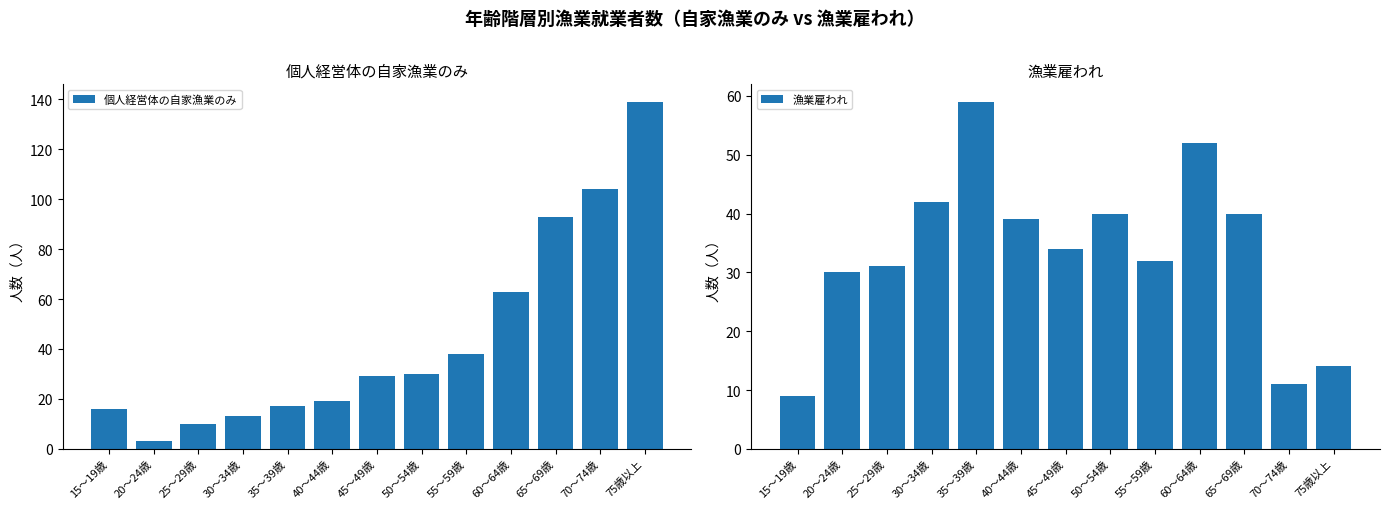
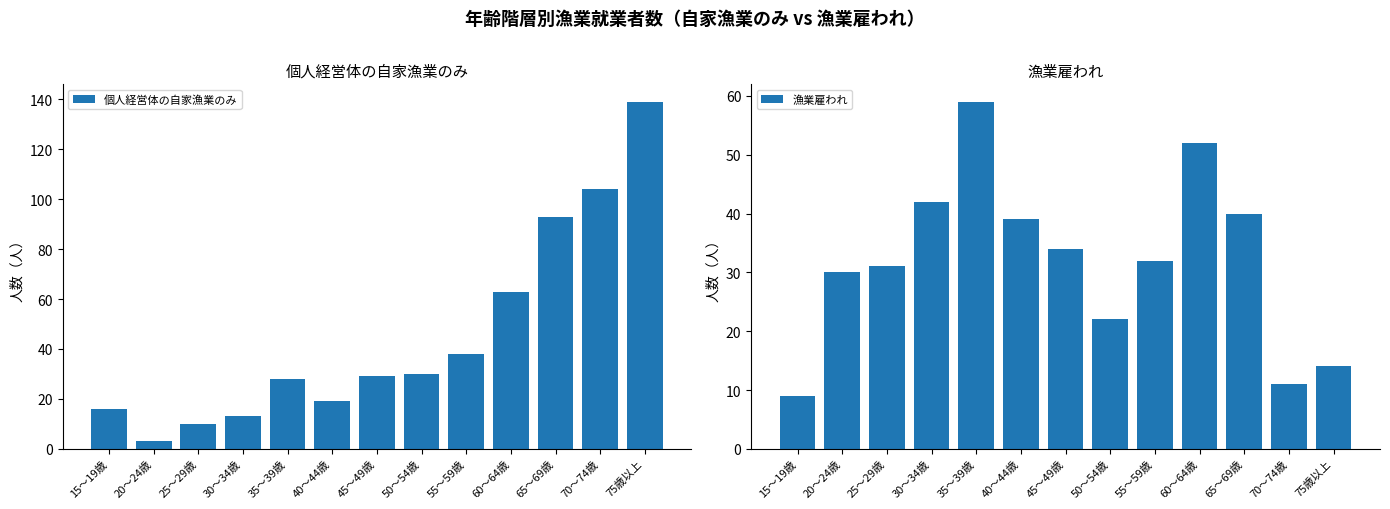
個人経営体の自家漁業のみ, 35～39歳: 17 -> 28
漁業雇われ, 50～54歳: 40 -> 22
